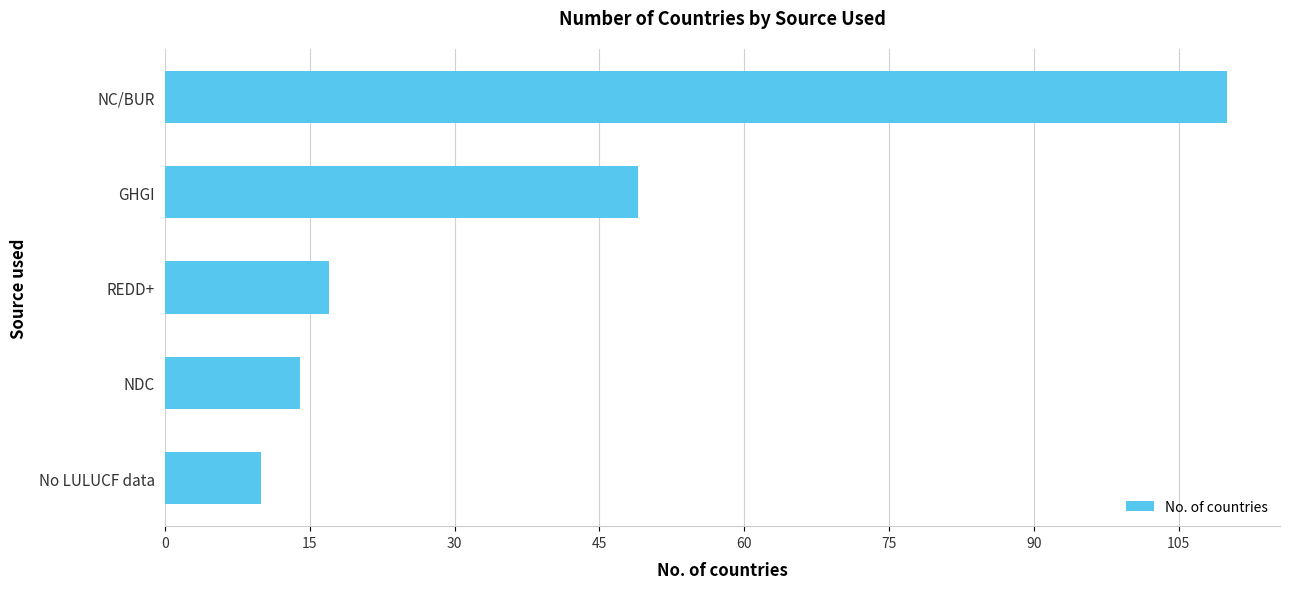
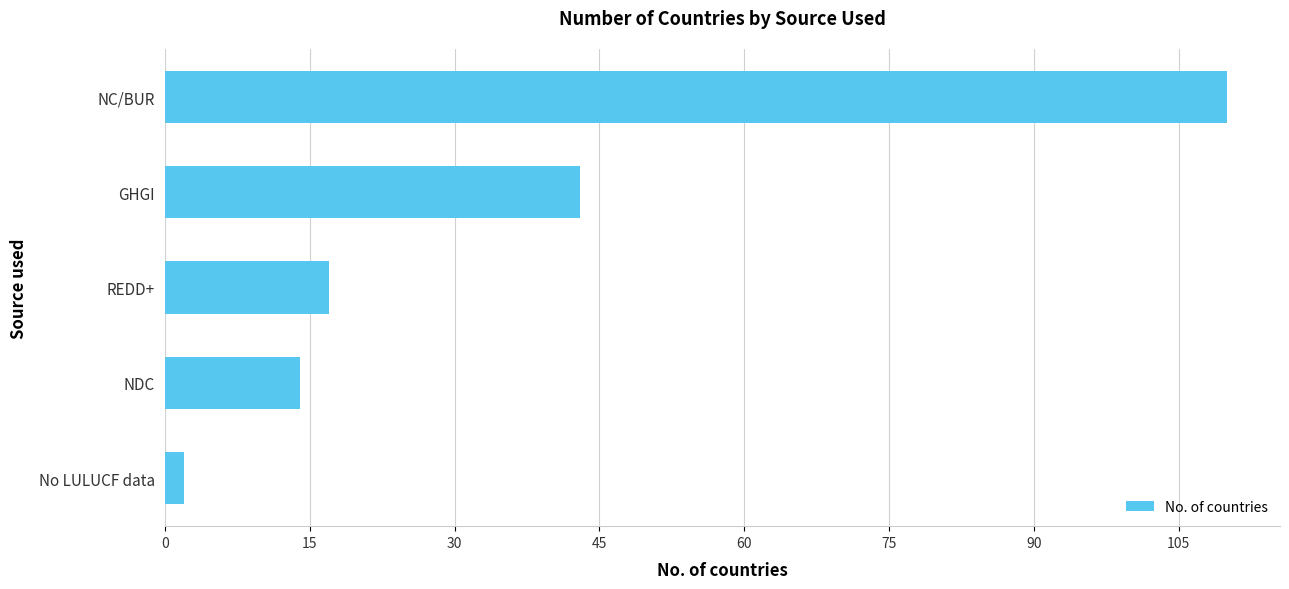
GHGI: 49 -> 43
No LULUCF data: 10 -> 2
